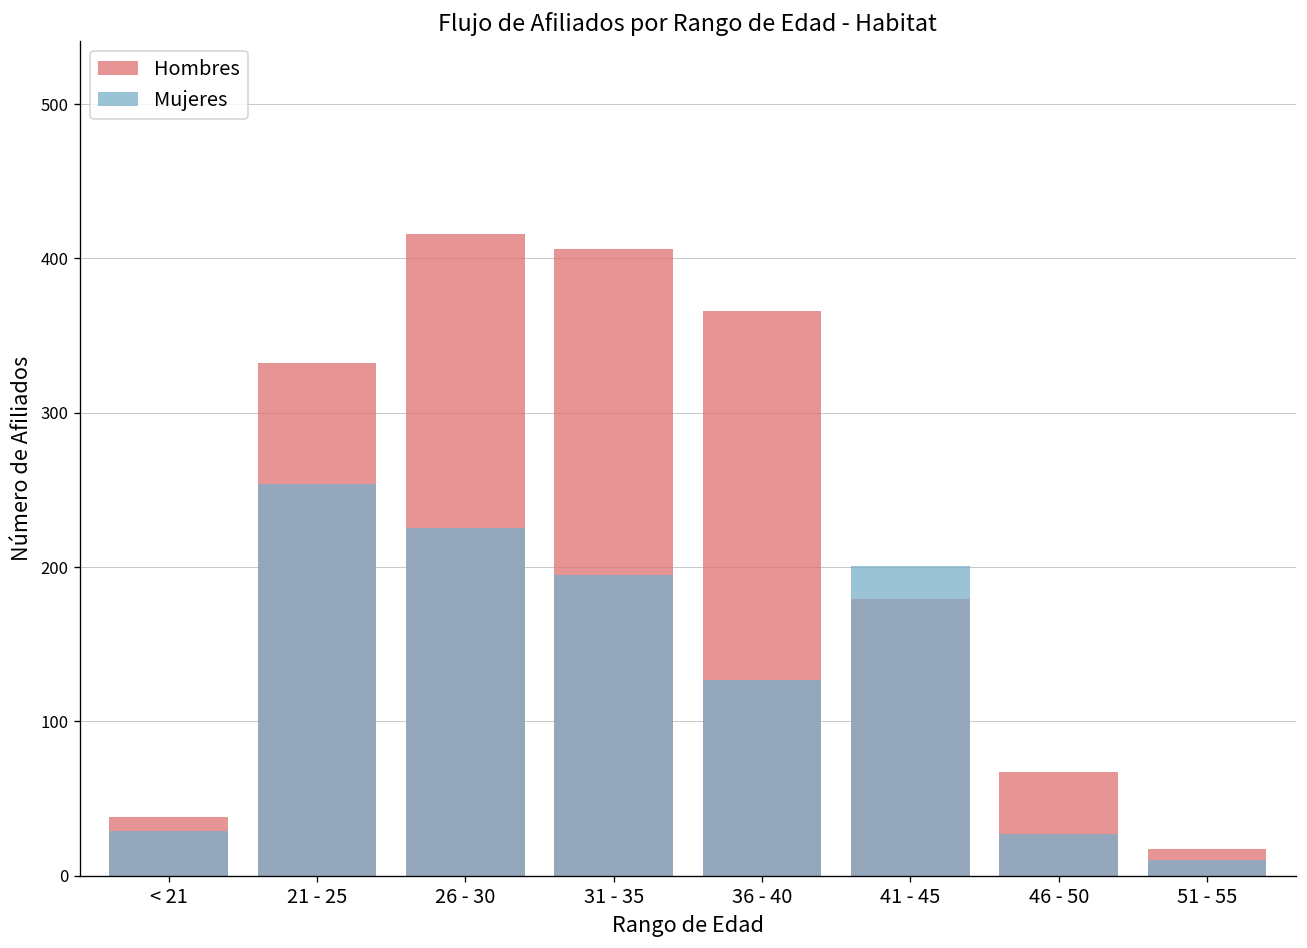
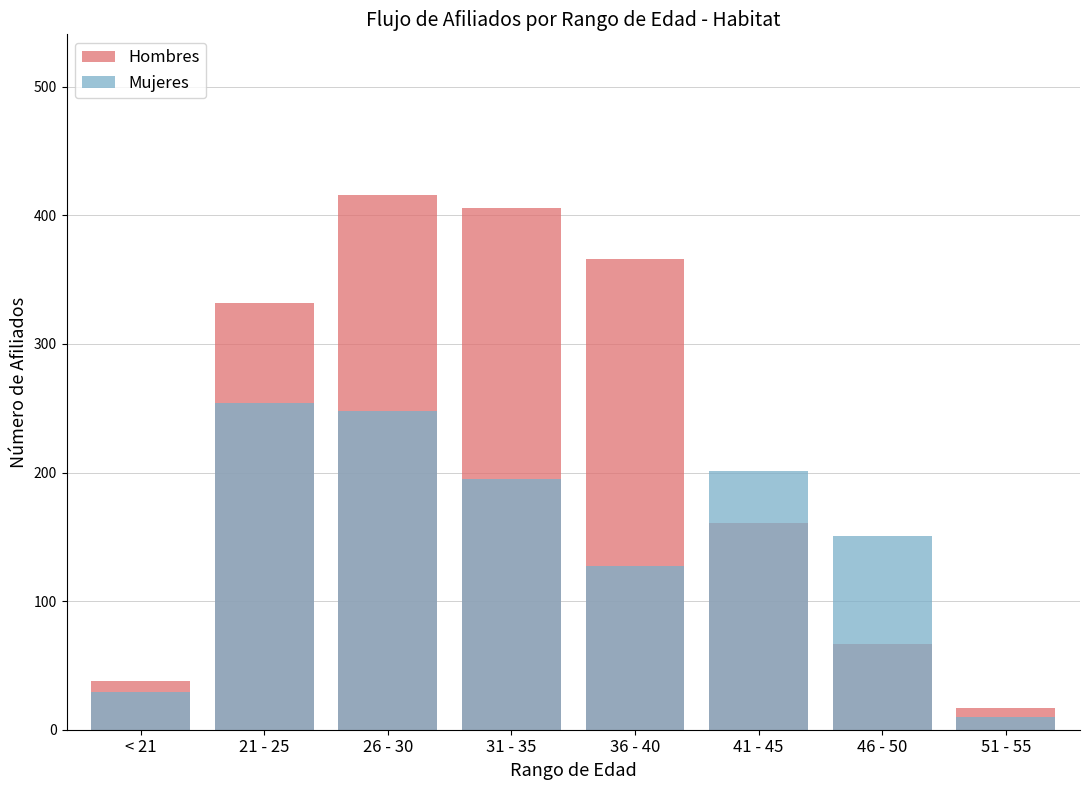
Mujeres, 26 - 30: 225 -> 248
Hombres, 41 - 45: 179 -> 161
Mujeres, 46 - 50: 27 -> 151
